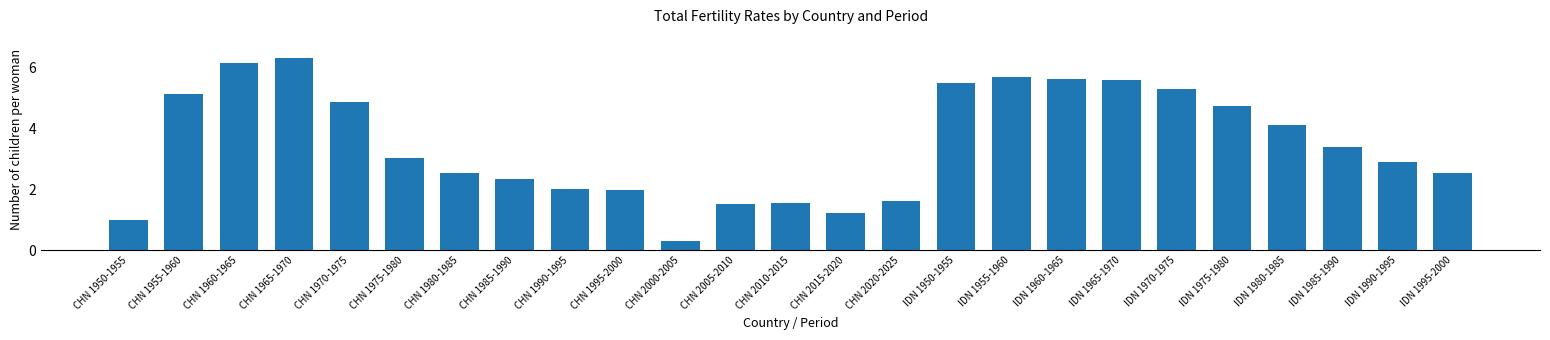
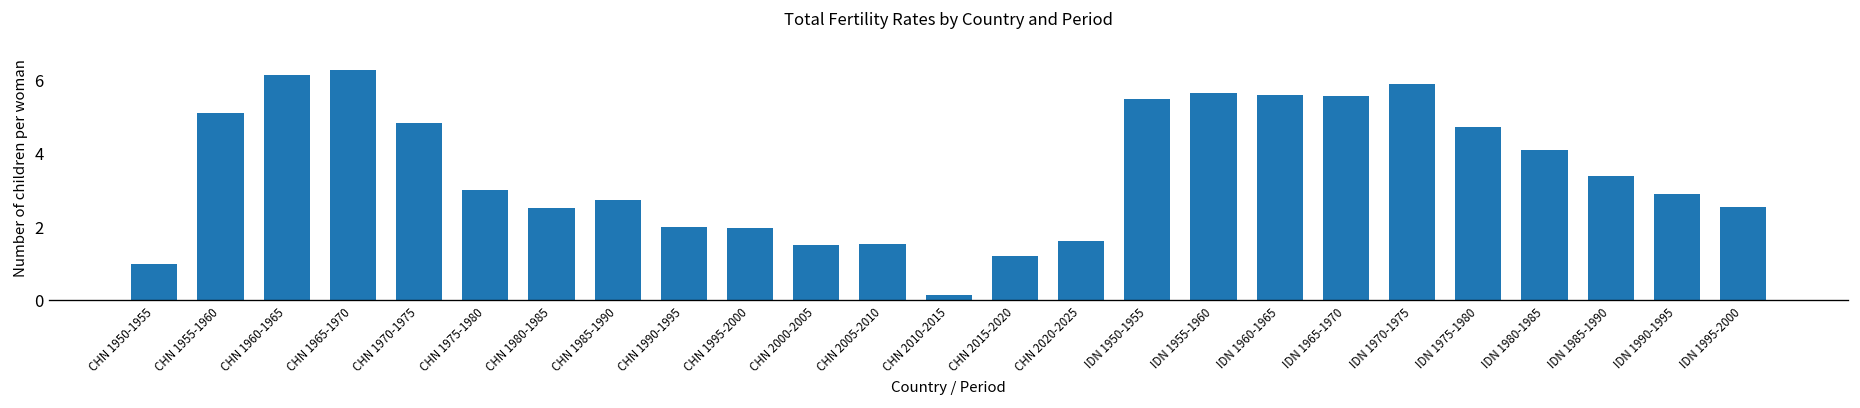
CHN 1985-1990: 2.3 -> 2.8
CHN 2000-2005: 0.3 -> 1.5
CHN 2010-2015: 1.6 -> 0.2
IDN 1970-1975: 5.3 -> 5.9
